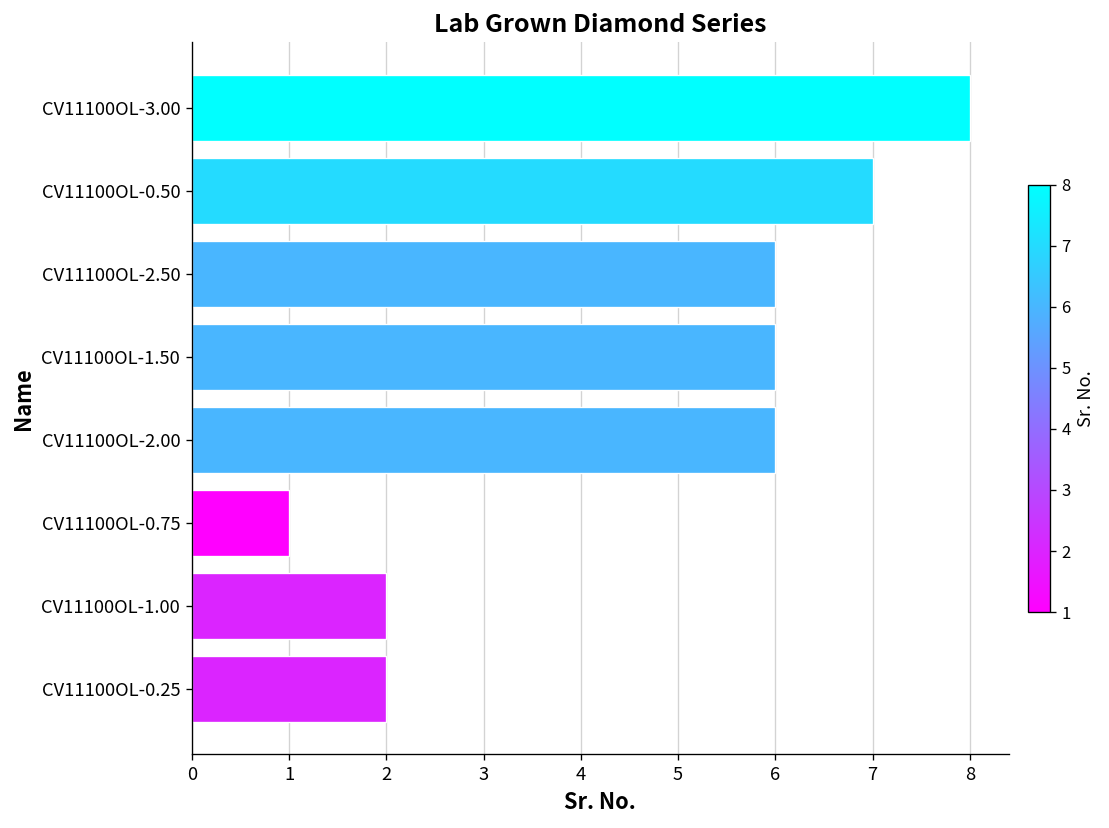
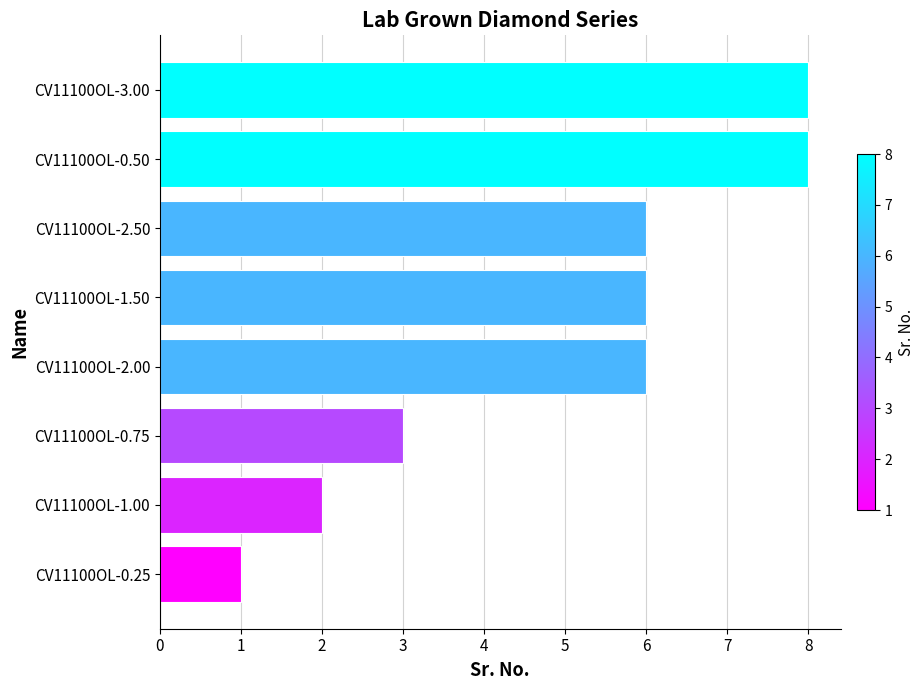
CV11100OL-0.50: 7 -> 8
CV11100OL-0.75: 1 -> 3
CV11100OL-0.25: 2 -> 1
